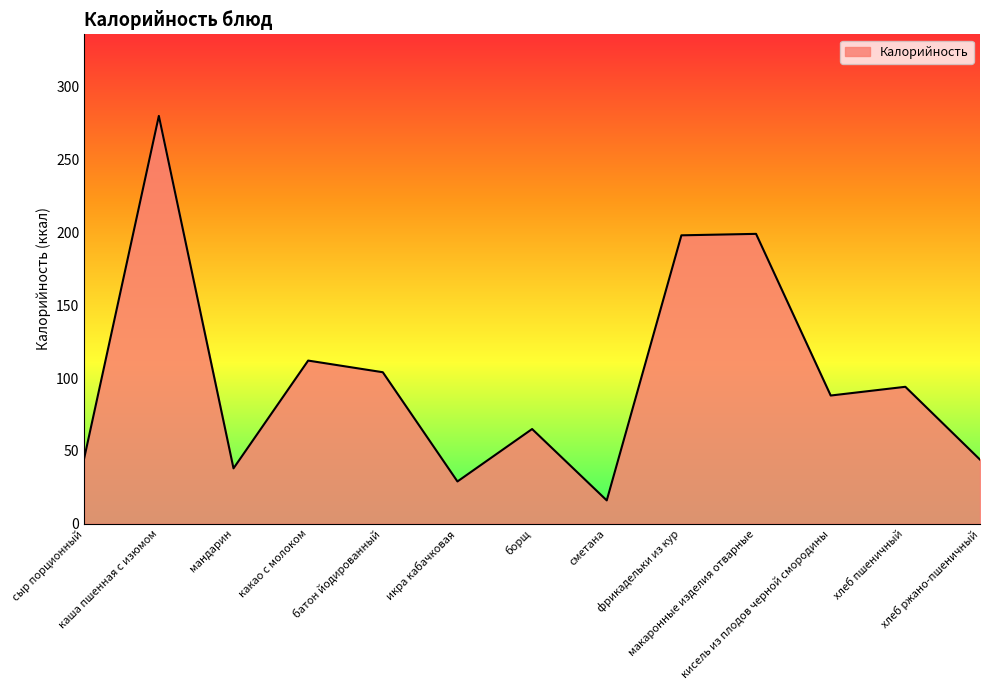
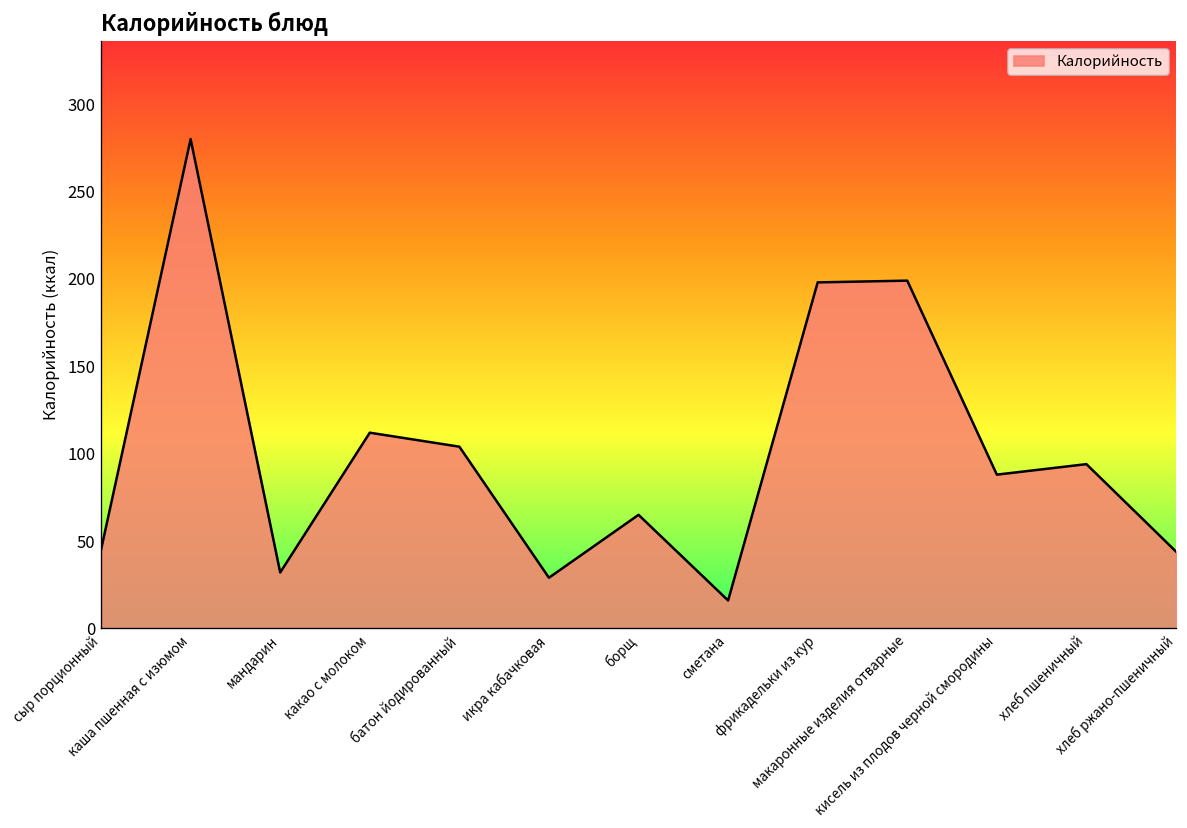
мандарин: 38 -> 32
